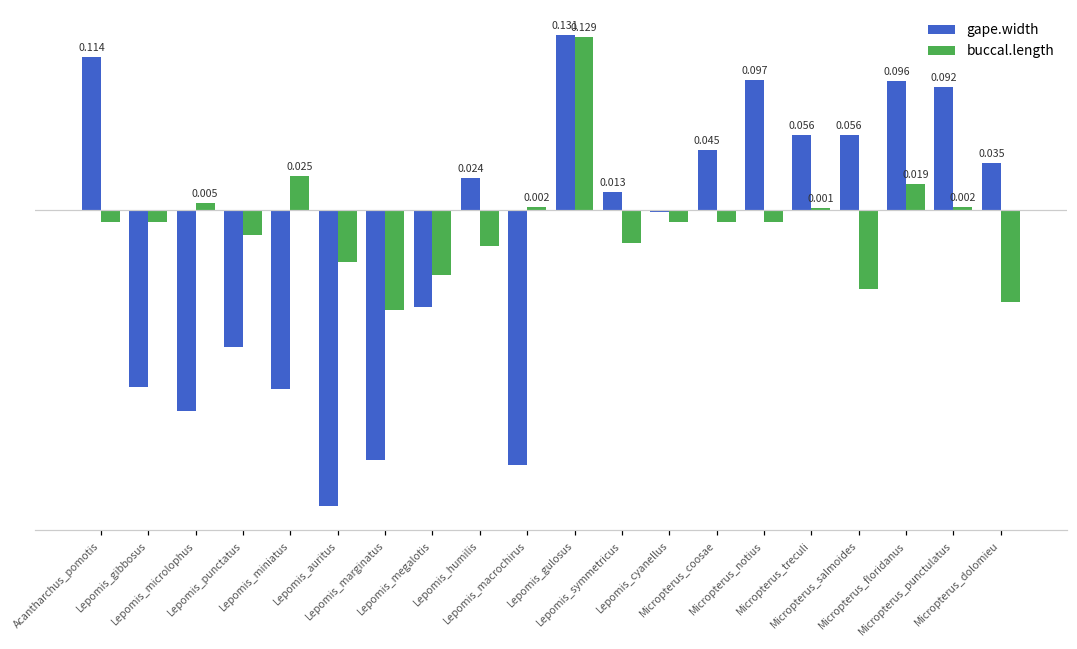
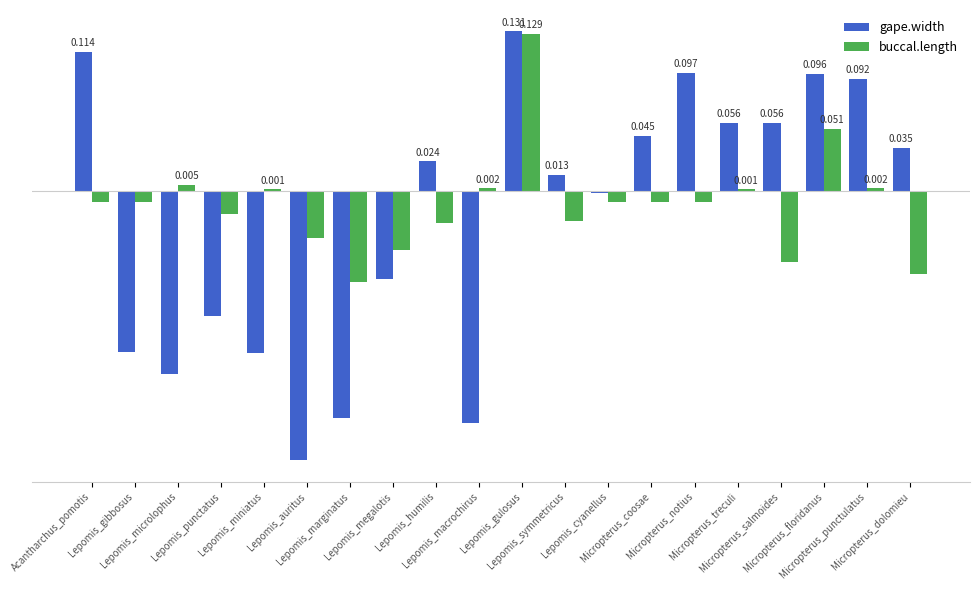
buccal.length, Lepomis_miniatus: 0.025 -> 0.001
buccal.length, Micropterus_floridanus: 0.019 -> 0.051
